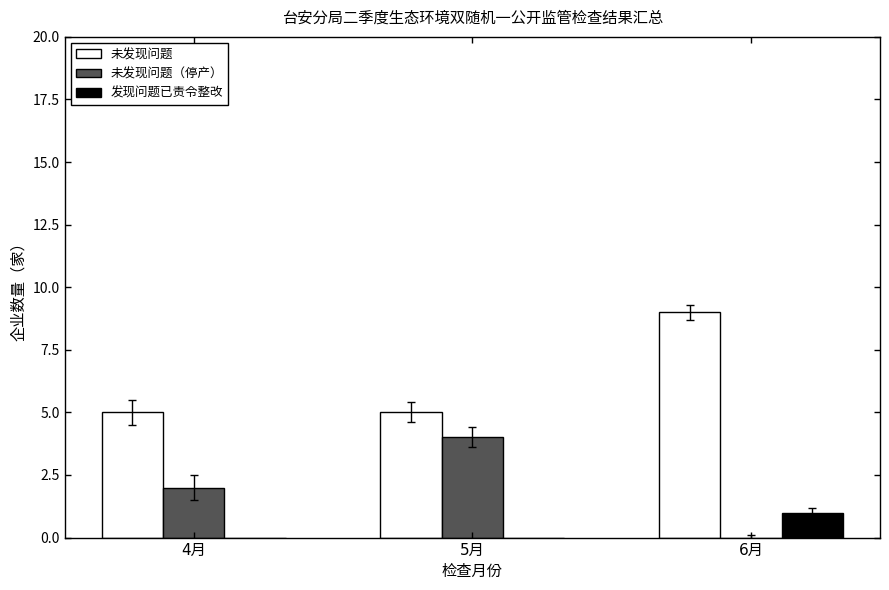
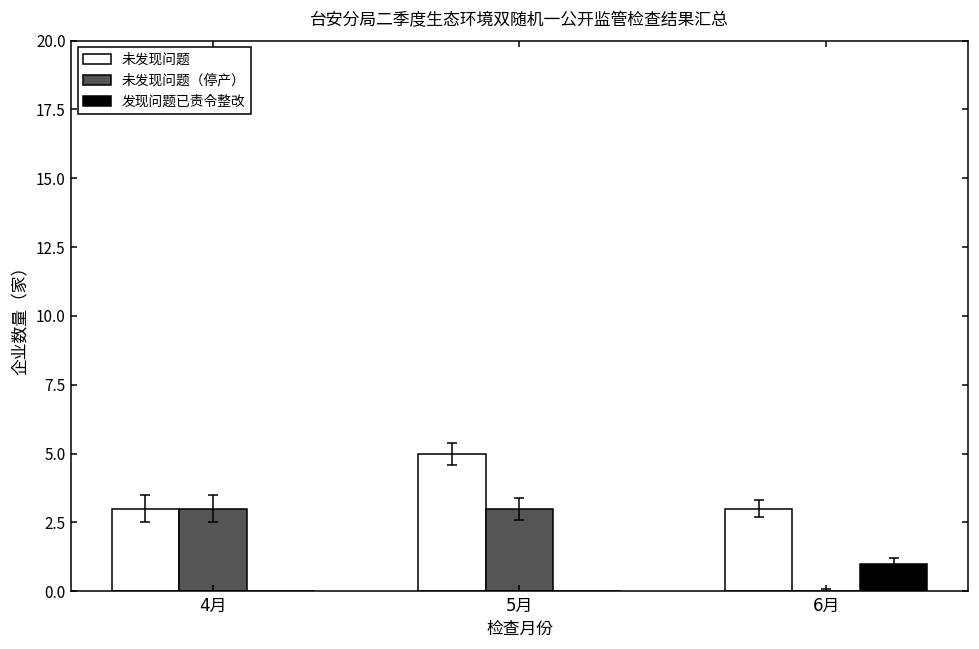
未发现问题, 4月: 5 -> 3
未发现问题（停产）, 4月: 2 -> 3
未发现问题（停产）, 5月: 4 -> 3
未发现问题, 6月: 9 -> 3
